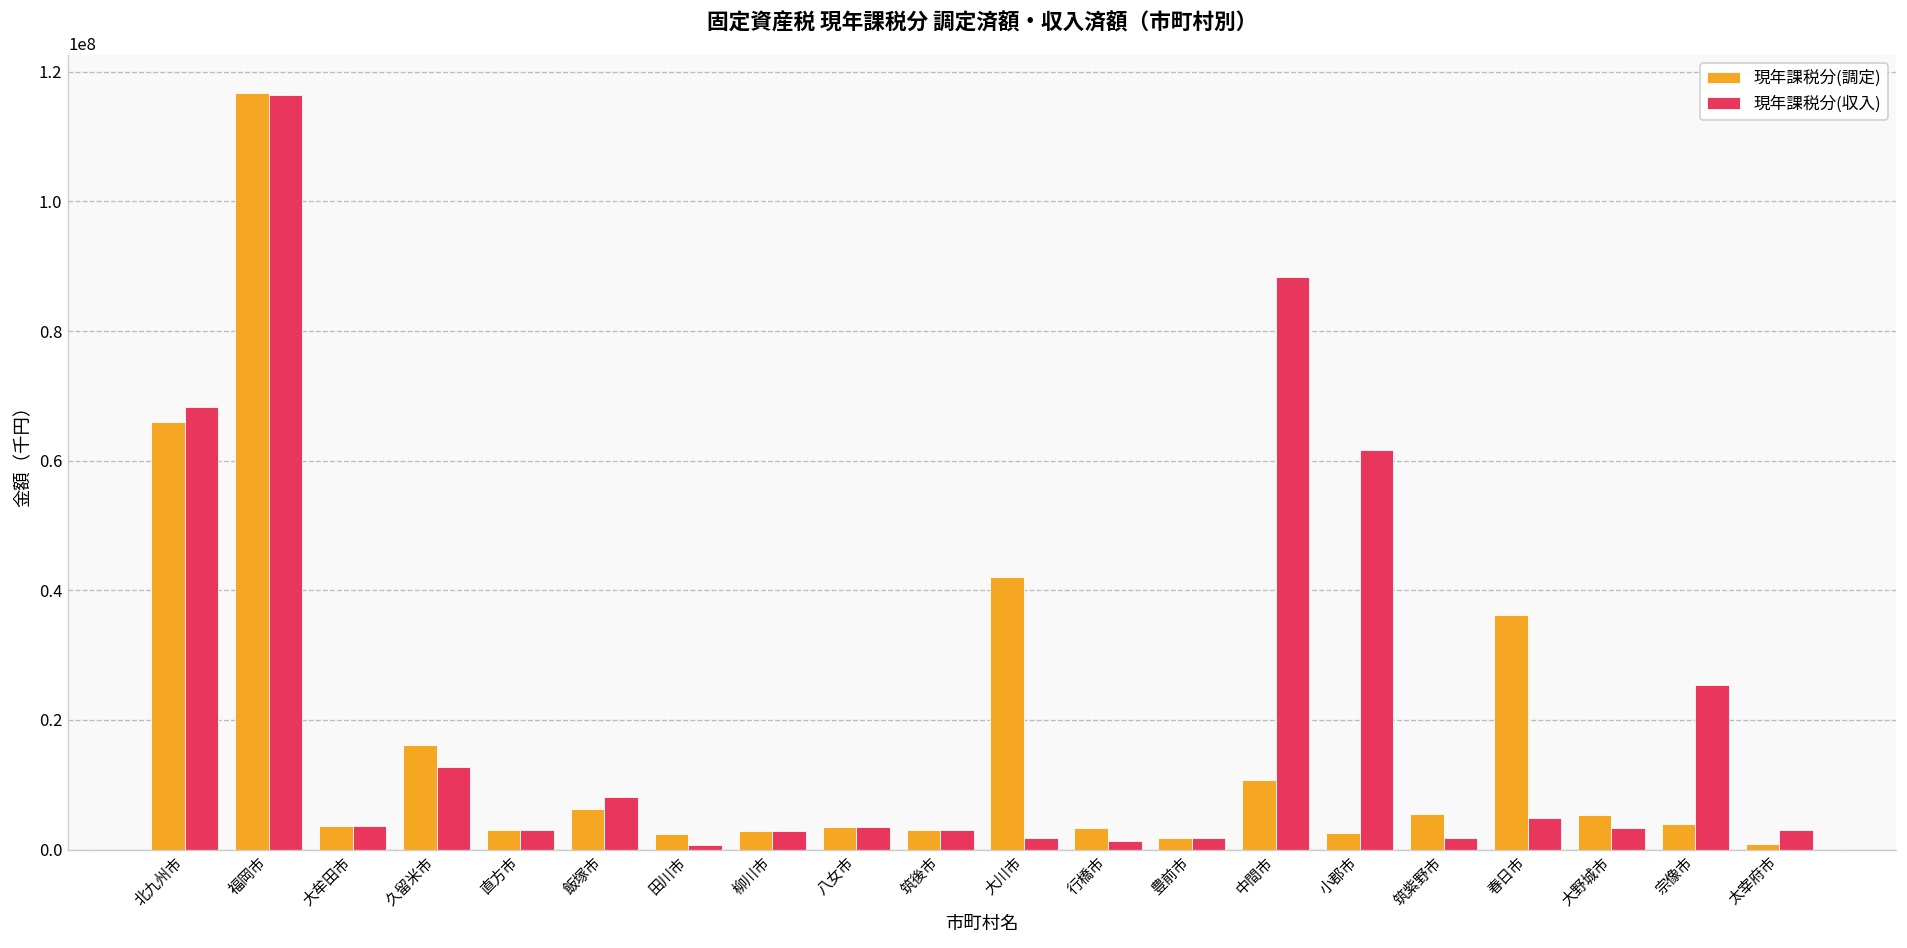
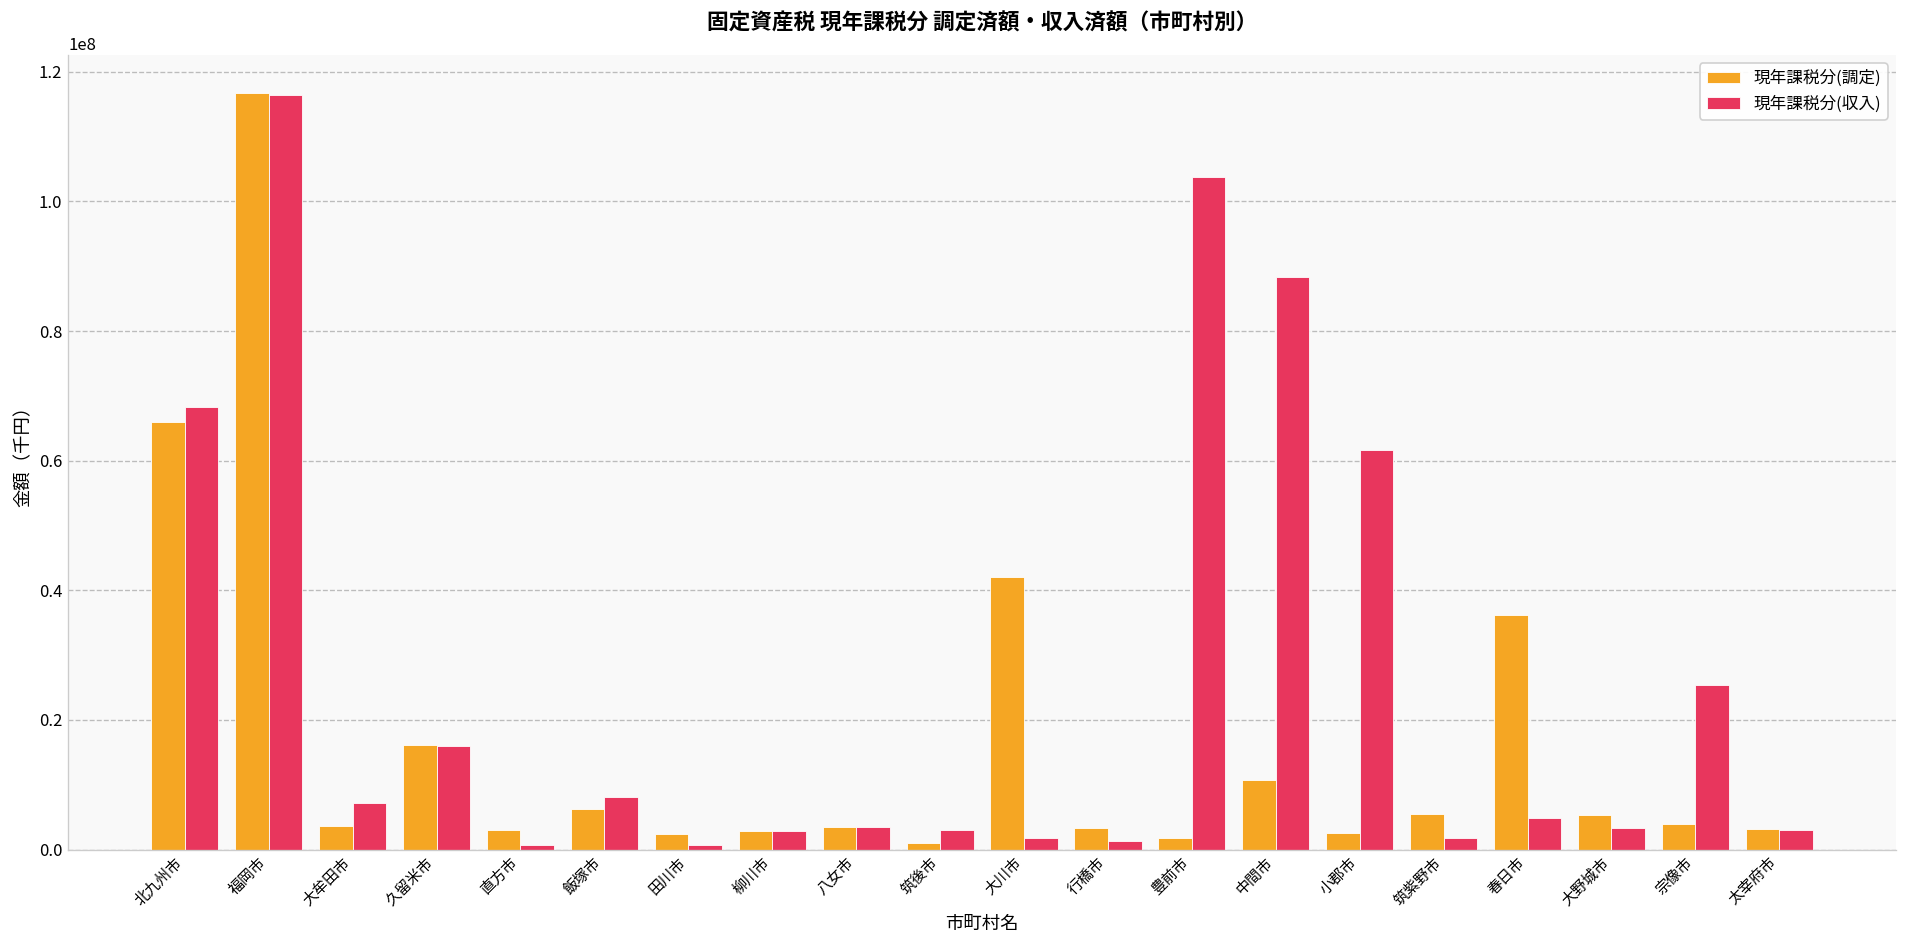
現年課税分(収入), 大牟田市: 4000000 -> 7000000
現年課税分(収入), 久留米市: 13000000 -> 16000000
現年課税分(収入), 直方市: 3000000 -> 1000000
現年課税分(調定), 筑後市: 3000000 -> 1000000
現年課税分(収入), 豊前市: 2000000 -> 104000000
現年課税分(調定), 太宰府市: 1000000 -> 3000000
